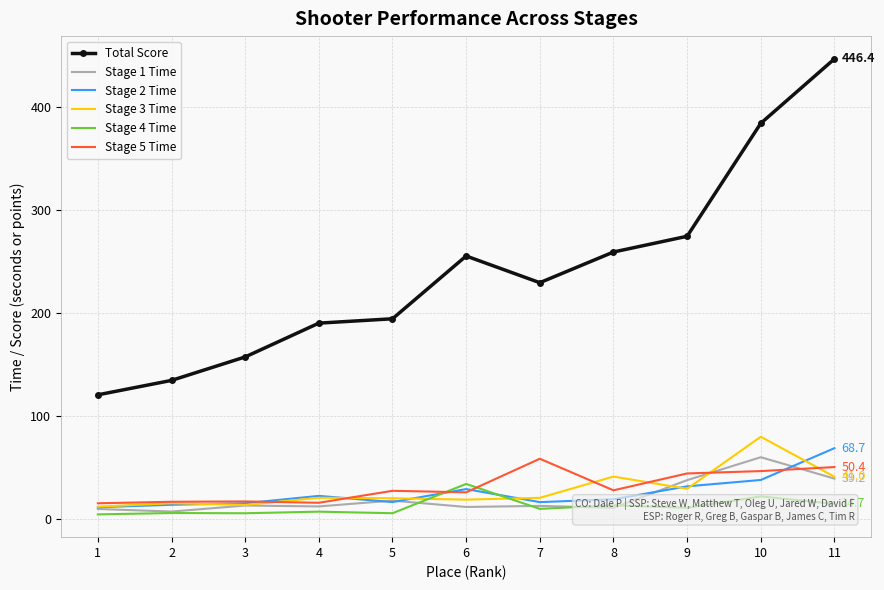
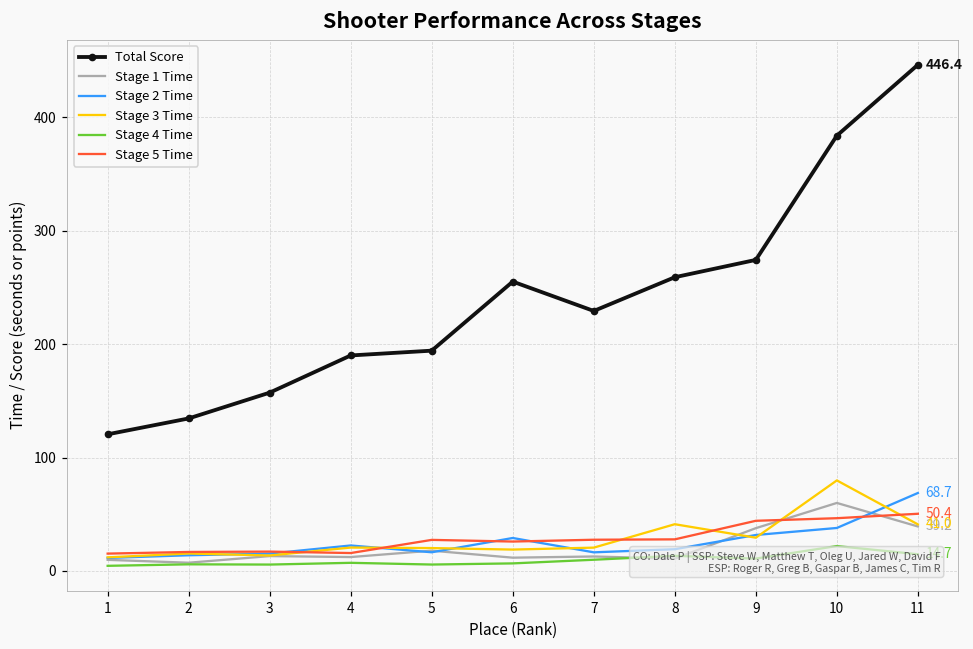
Stage 4 Time, 6: 34 -> 7
Stage 5 Time, 7: 58 -> 27
